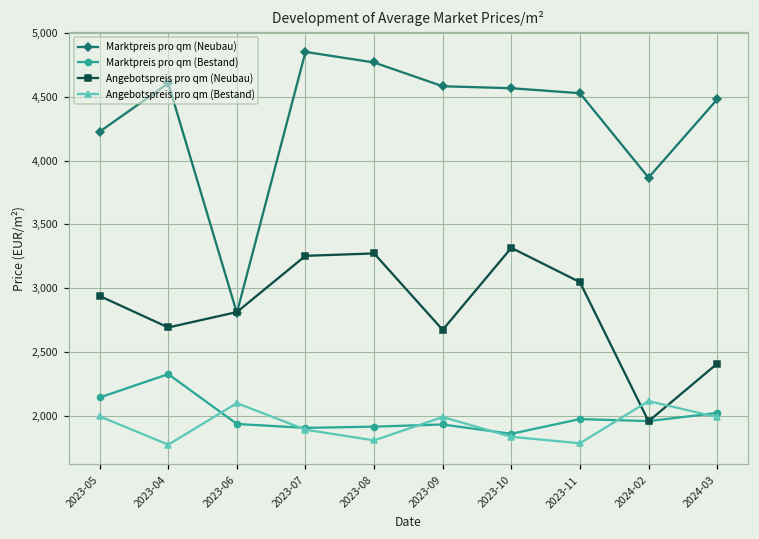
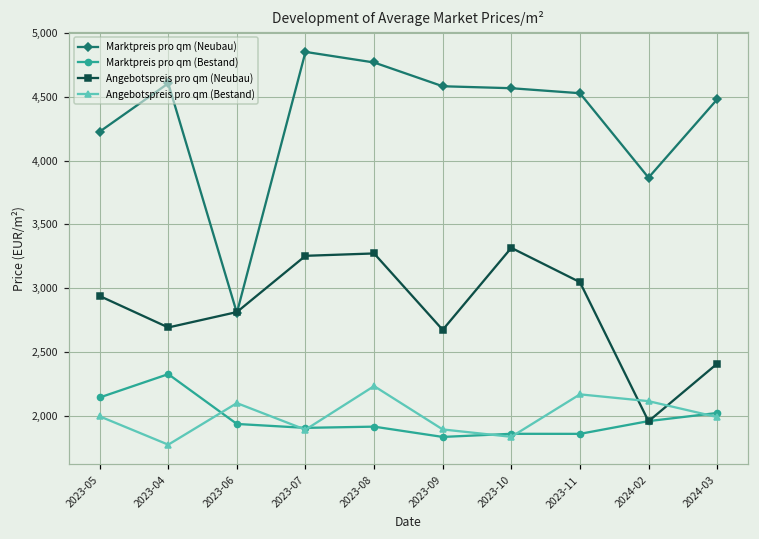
Angebotspreis pro qm (Bestand), 2023-08: 1,810 -> 2,230
Marktpreis pro qm (Bestand), 2023-09: 1,930 -> 1,840
Angebotspreis pro qm (Bestand), 2023-09: 1,990 -> 1,900
Marktpreis pro qm (Bestand), 2023-11: 1,980 -> 1,860
Angebotspreis pro qm (Bestand), 2023-11: 1,790 -> 2,170
